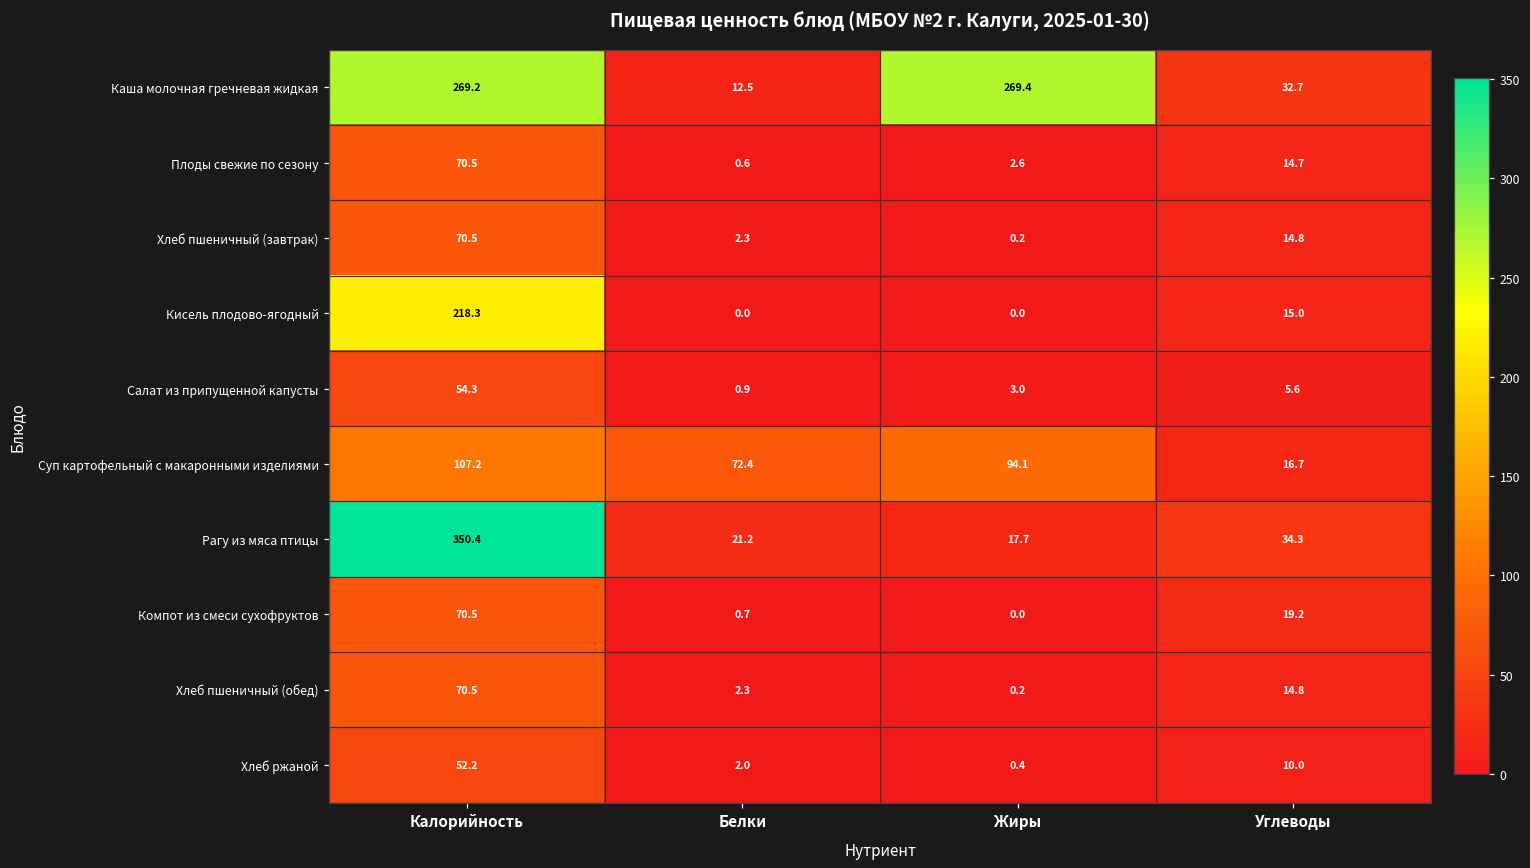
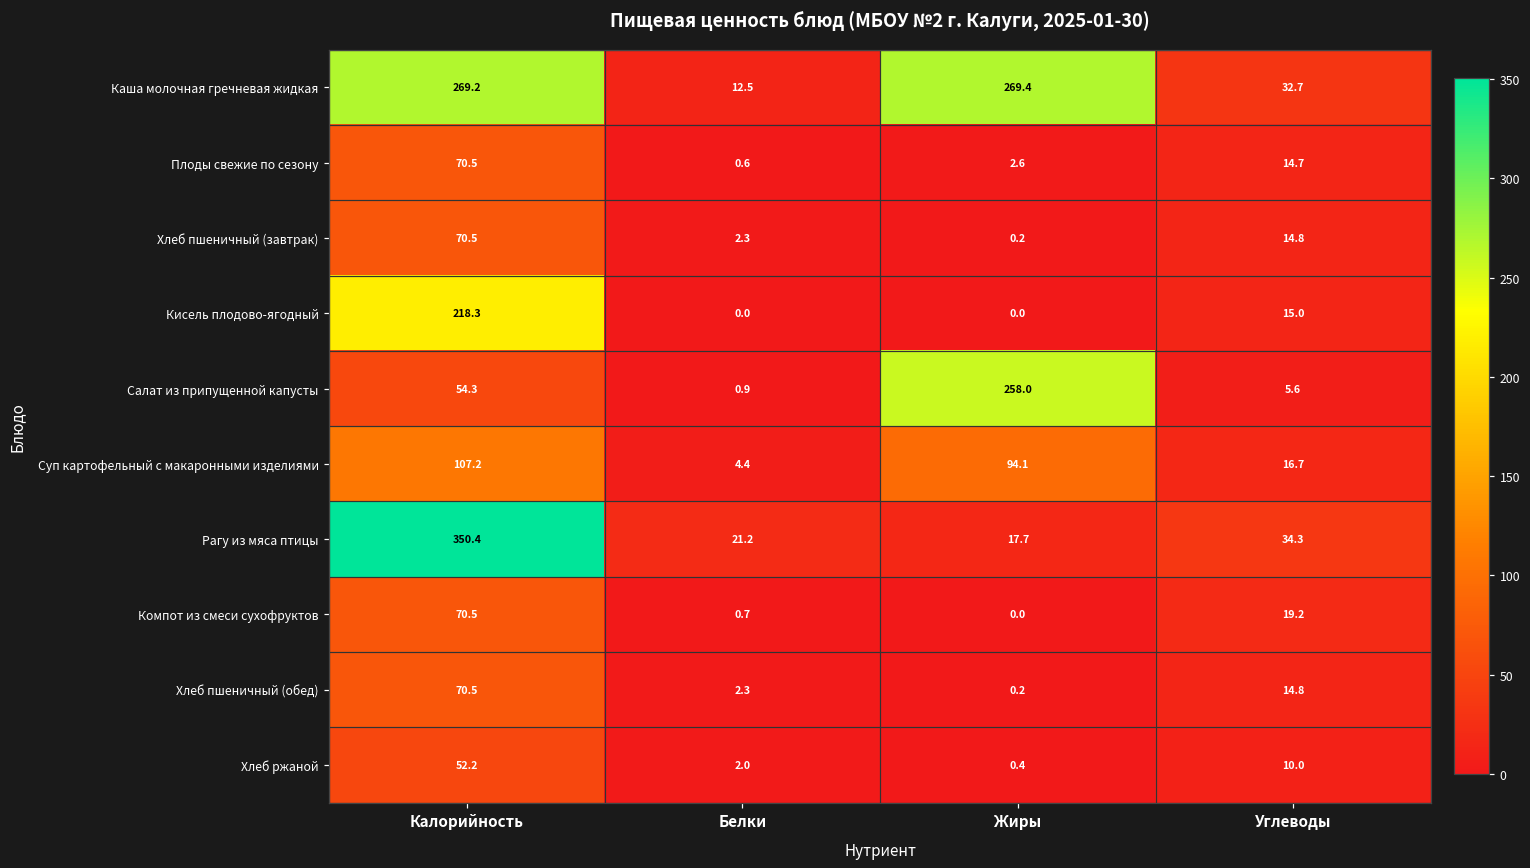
Салат из припущенной капусты, Жиры: 3.0 -> 258.0
Суп картофельный с макаронными изделиями, Белки: 72.4 -> 4.4
